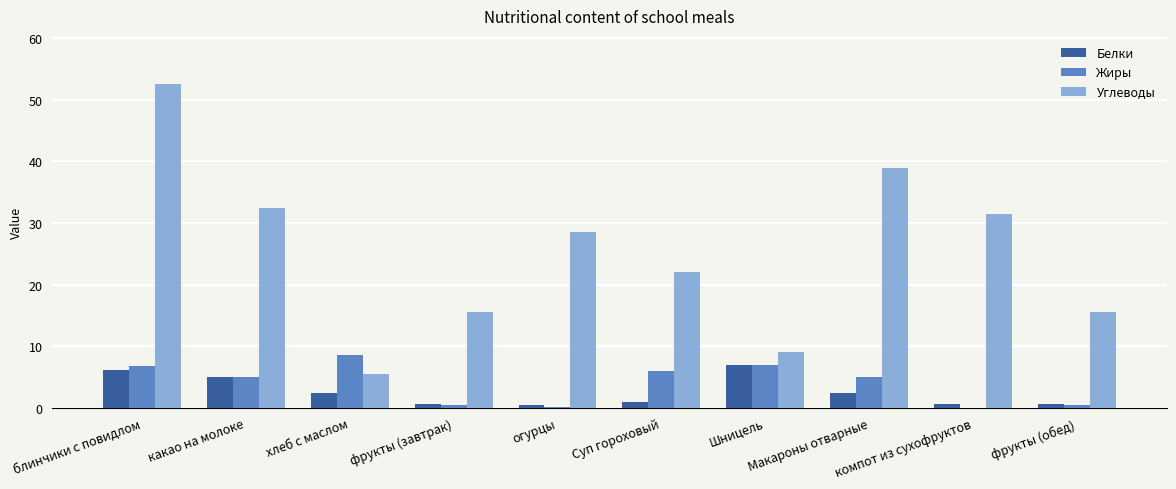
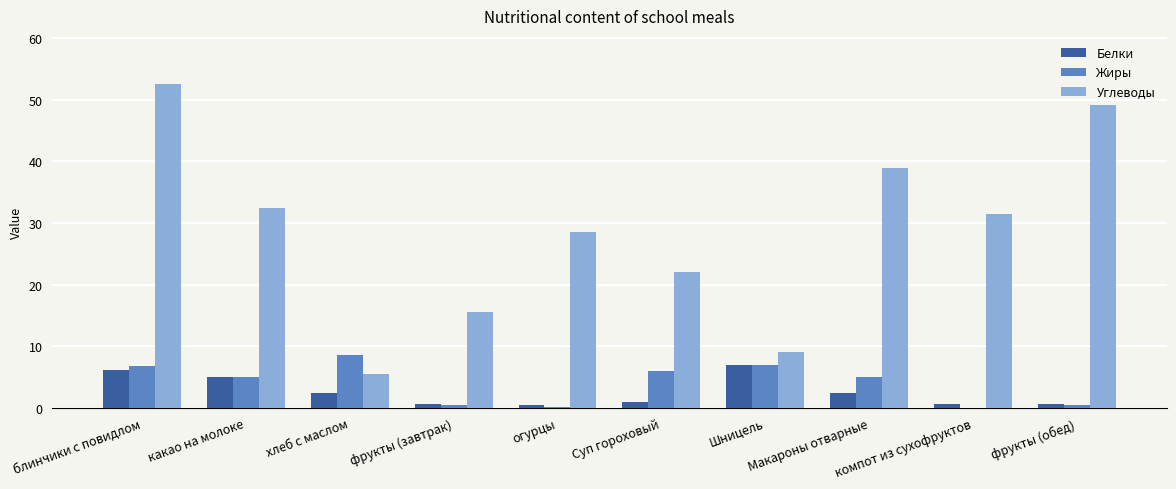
Углеводы, фрукты (обед): 16 -> 49
